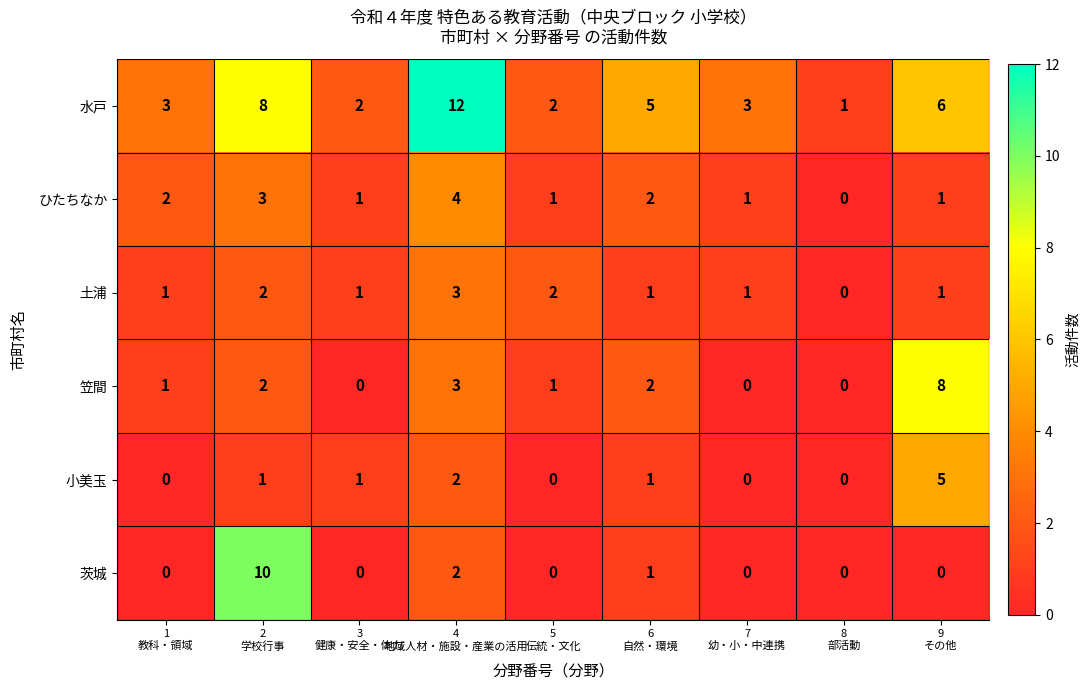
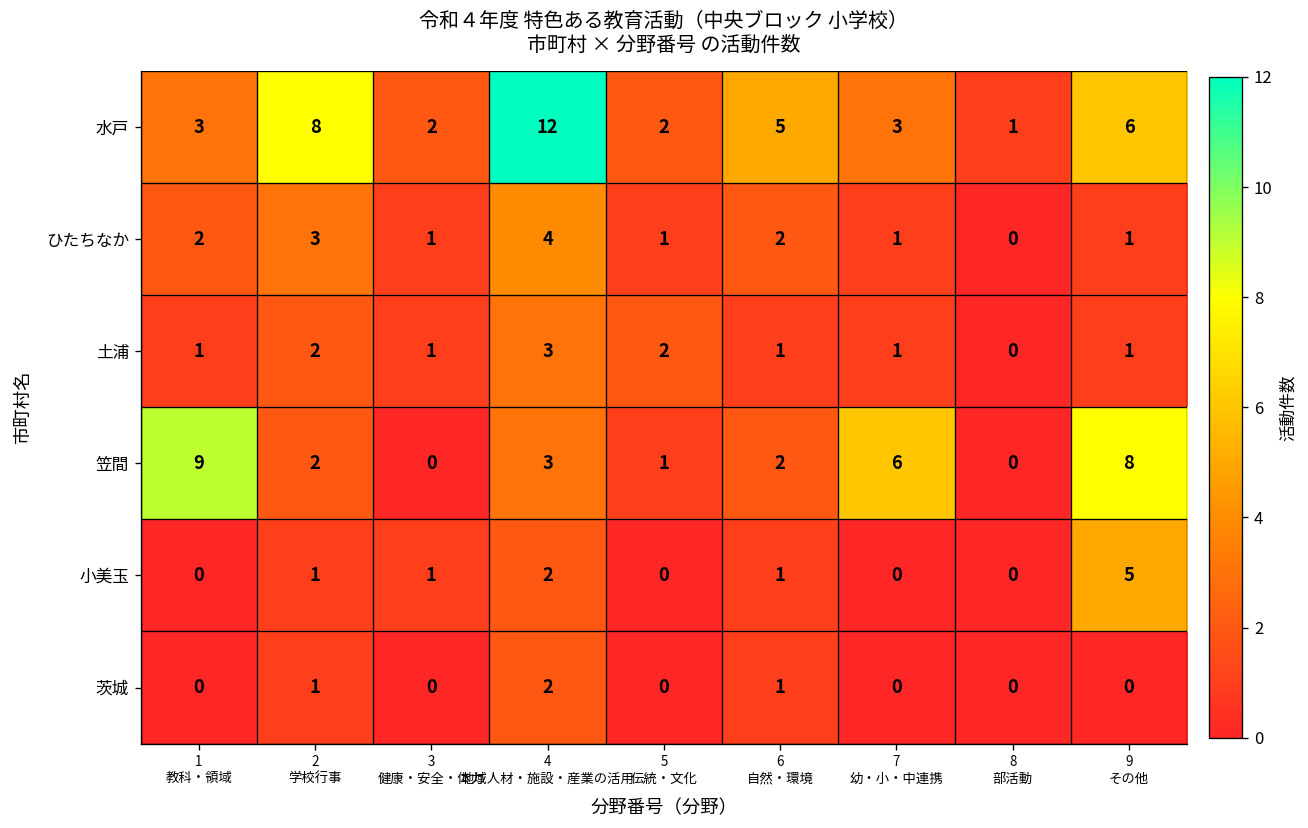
笠間, 1 教科・領域: 1 -> 9
笠間, 7 幼・小・中連携: 0 -> 6
茨城, 2 学校行事: 10 -> 1
